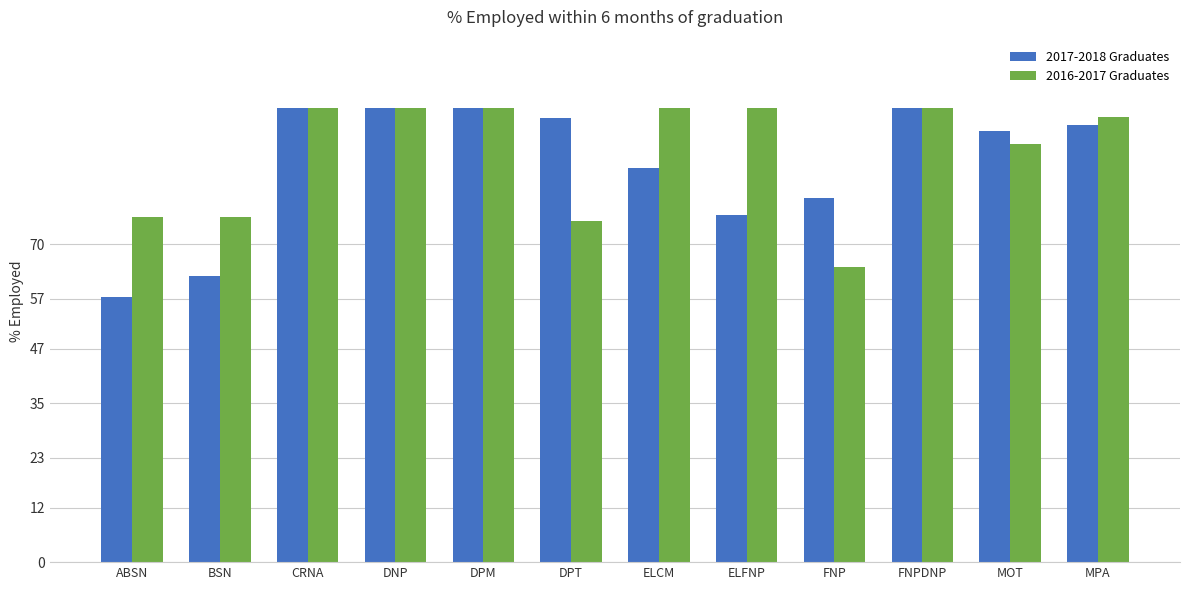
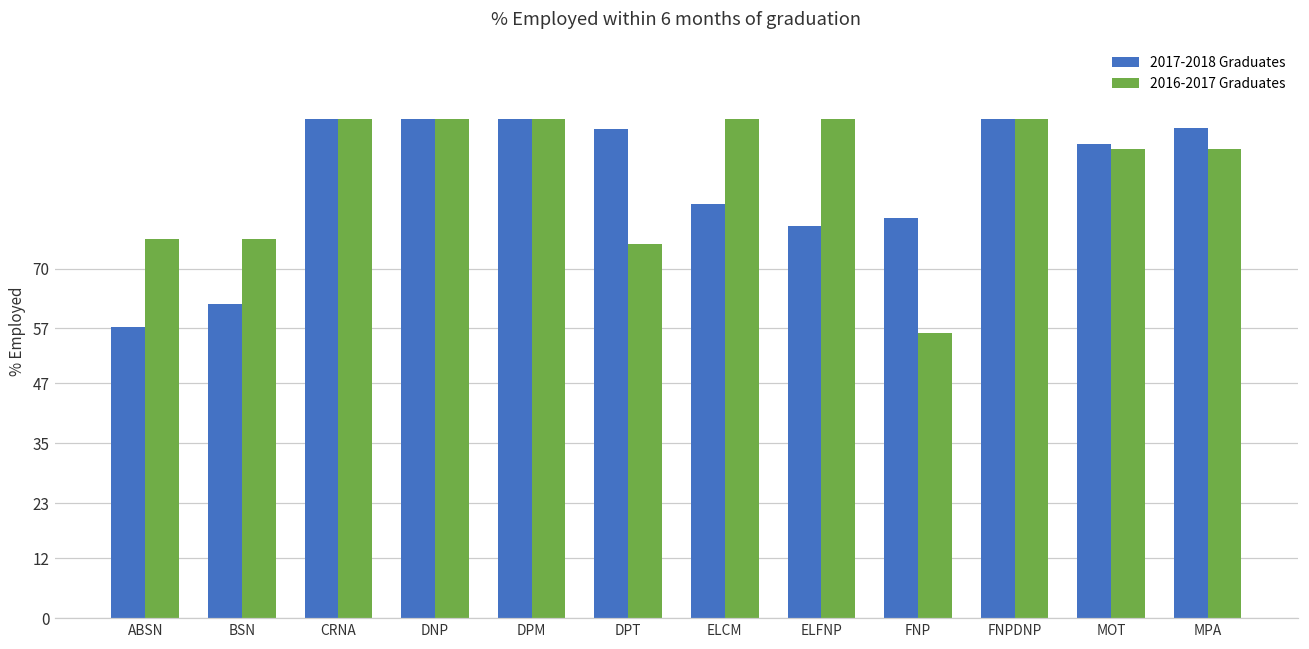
2017-2018 Graduates, ELCM: 87 -> 83
2017-2018 Graduates, ELFNP: 76 -> 79
2016-2017 Graduates, FNP: 65 -> 57
2016-2017 Graduates, MOT: 92 -> 94
2017-2018 Graduates, MPA: 96 -> 98
2016-2017 Graduates, MPA: 98 -> 94
